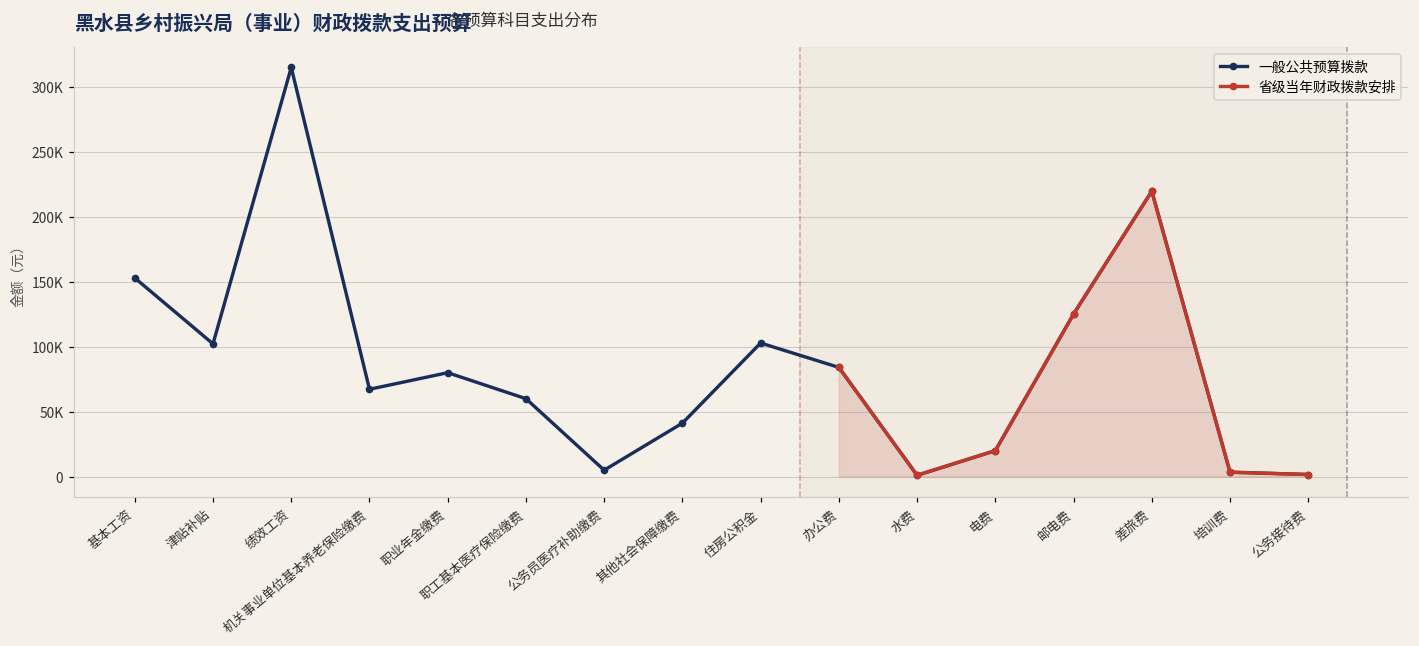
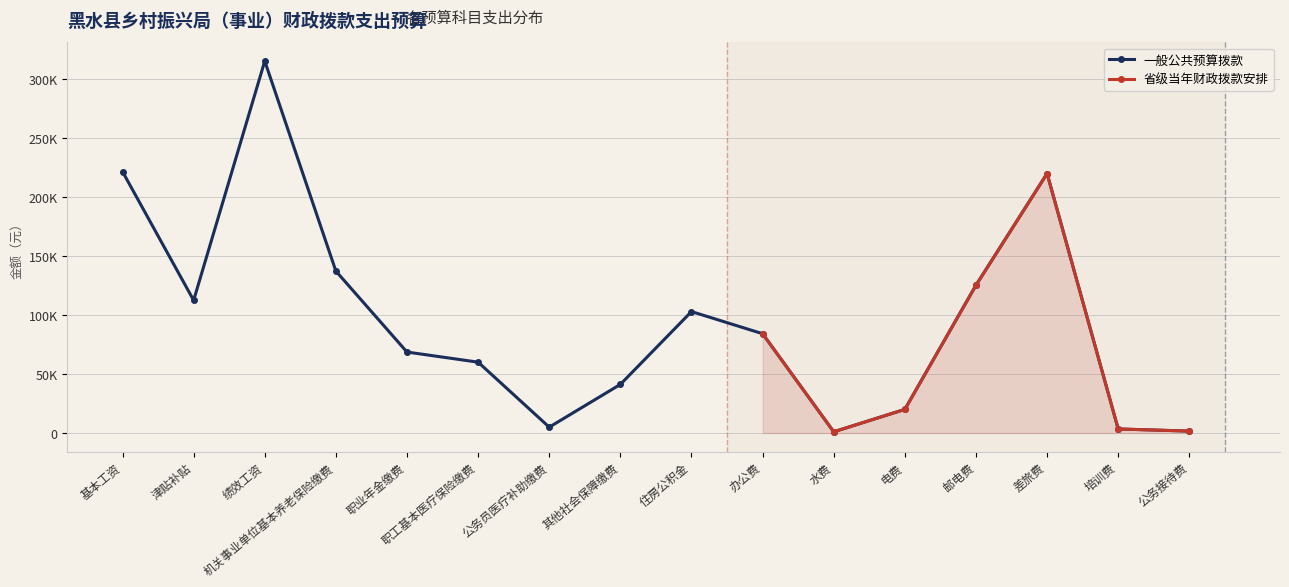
一般公共预算拨款, 基本工资: 153000 -> 222000
一般公共预算拨款, 津贴补贴: 102000 -> 112000
一般公共预算拨款, 机关事业单位基本养老保险缴费: 67000 -> 137000
一般公共预算拨款, 职业年金缴费: 80000 -> 69000
